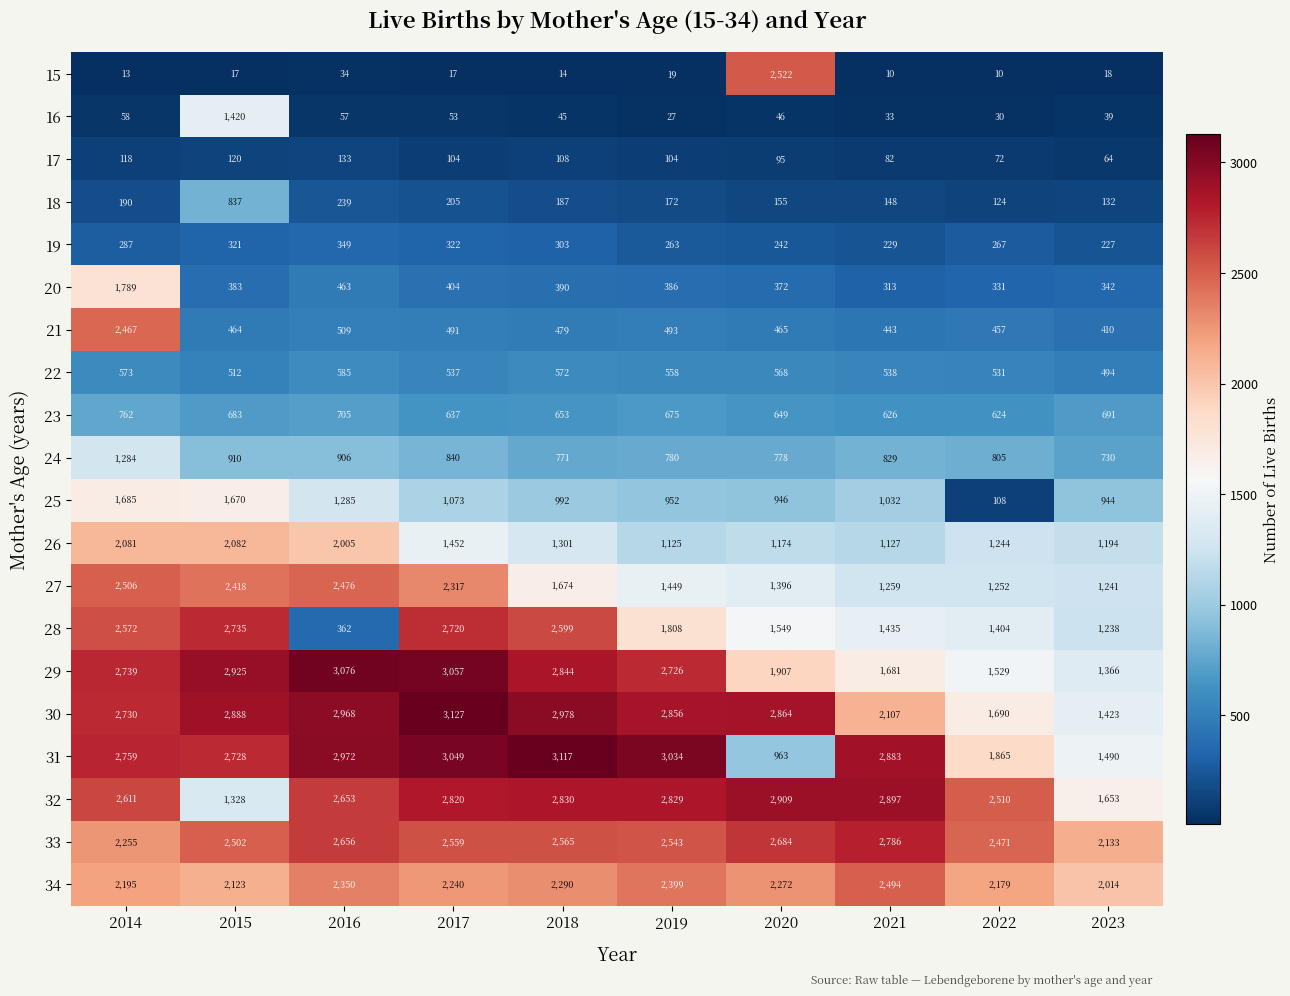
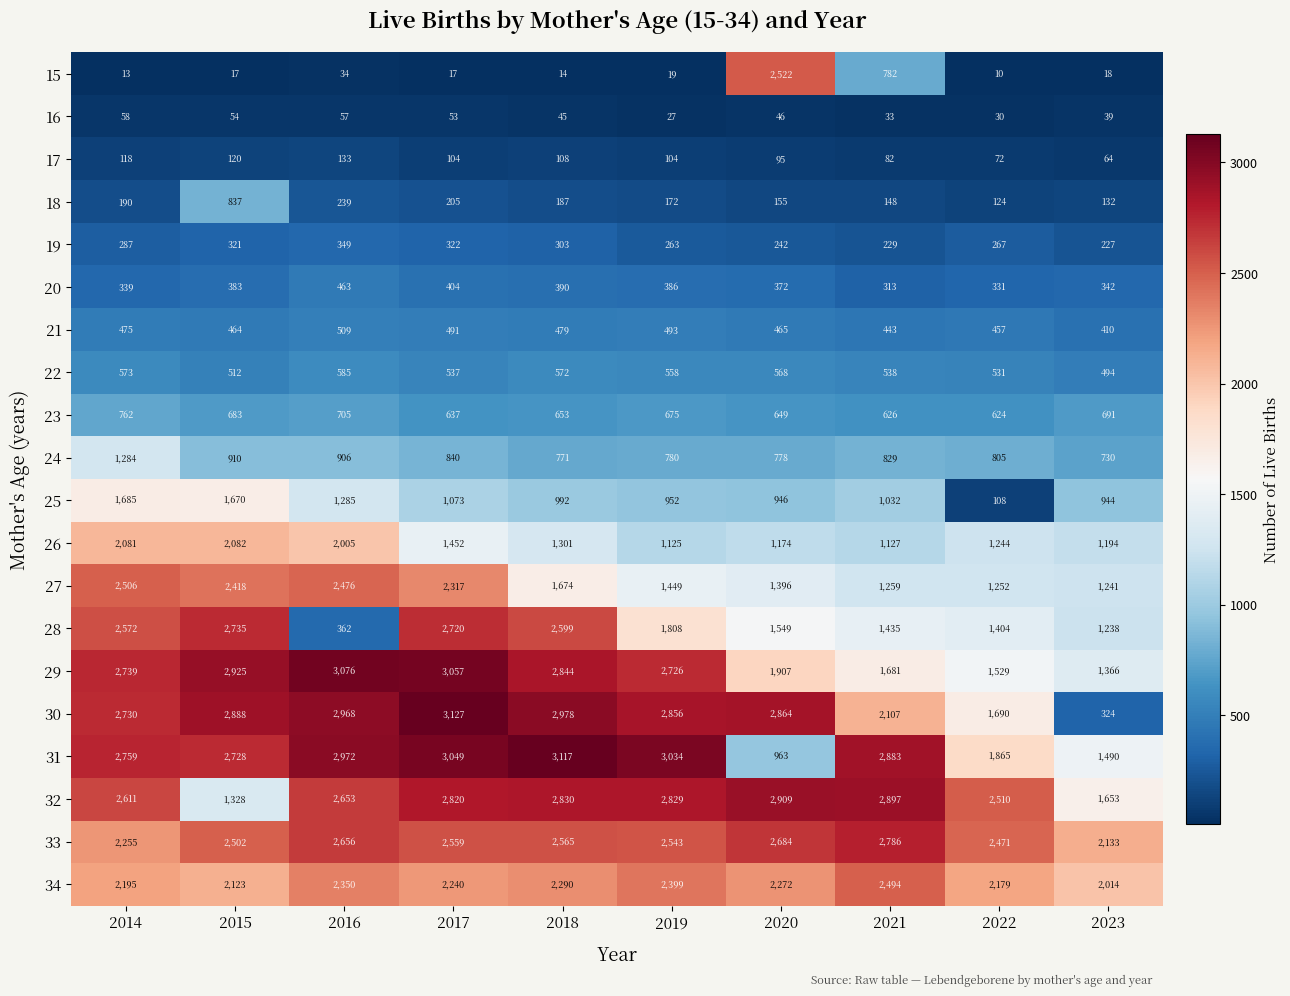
15, 2021: 10 -> 782
16, 2015: 1,420 -> 54
20, 2014: 1,789 -> 339
21, 2014: 2,467 -> 475
30, 2023: 1,423 -> 324
